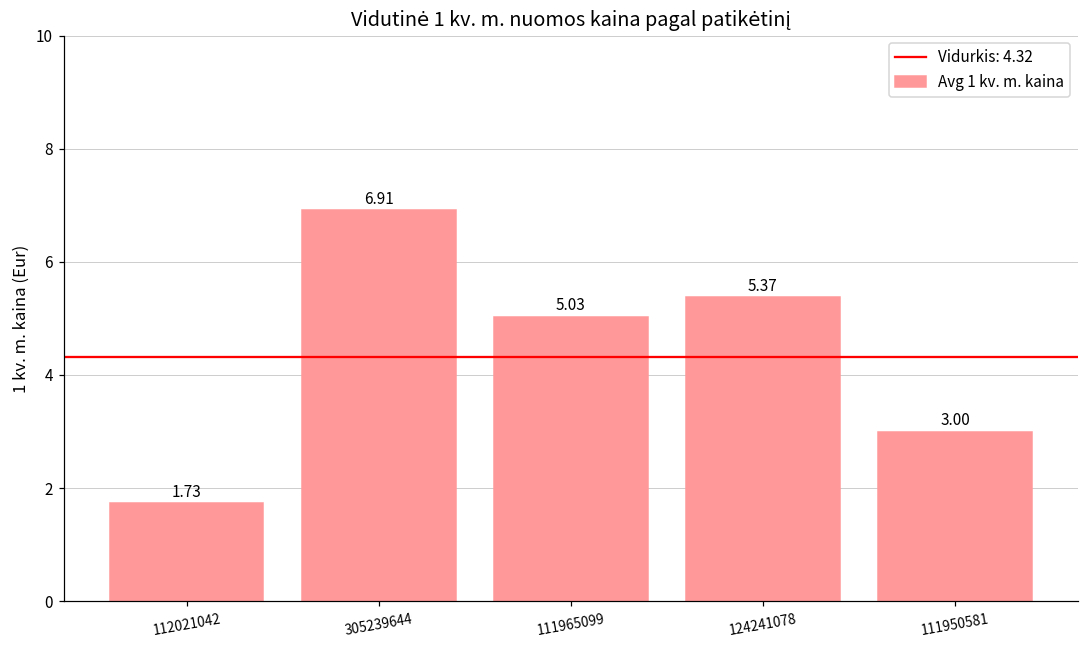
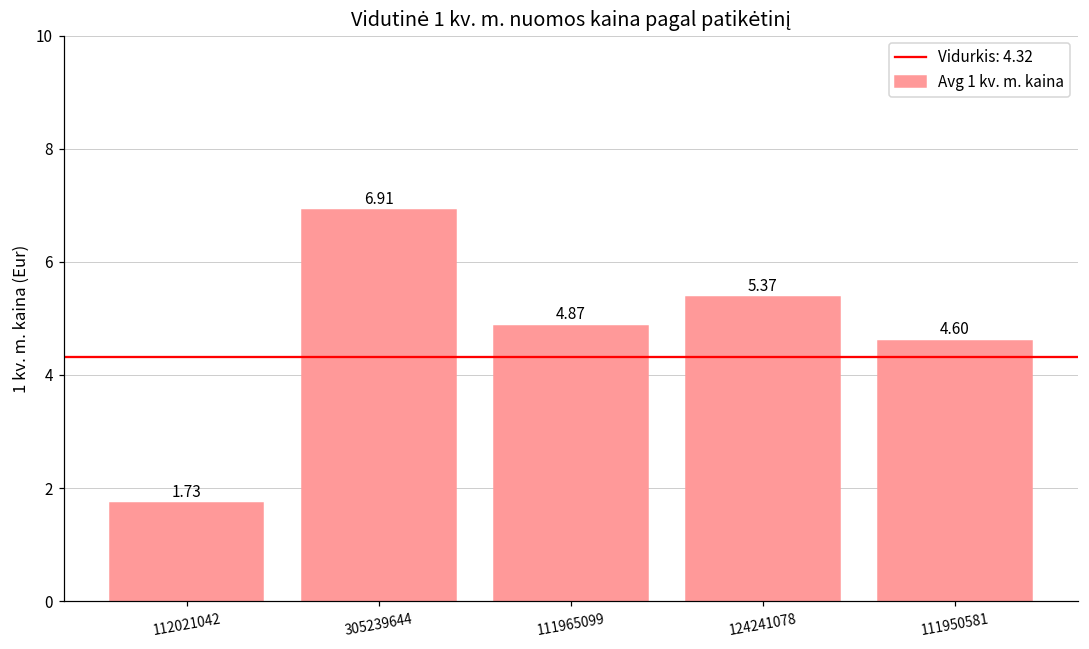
111965099: 5.03 -> 4.87
111950581: 3.00 -> 4.60
